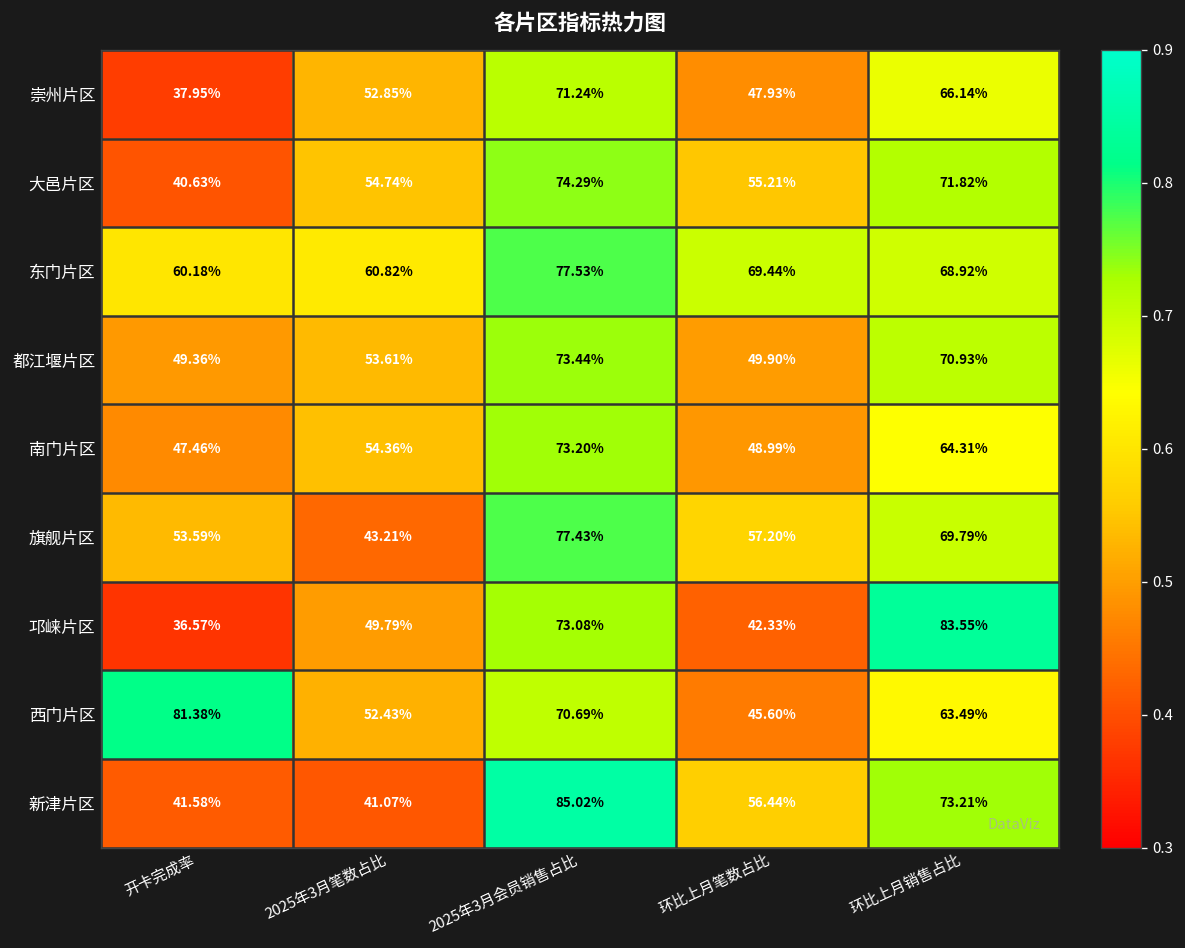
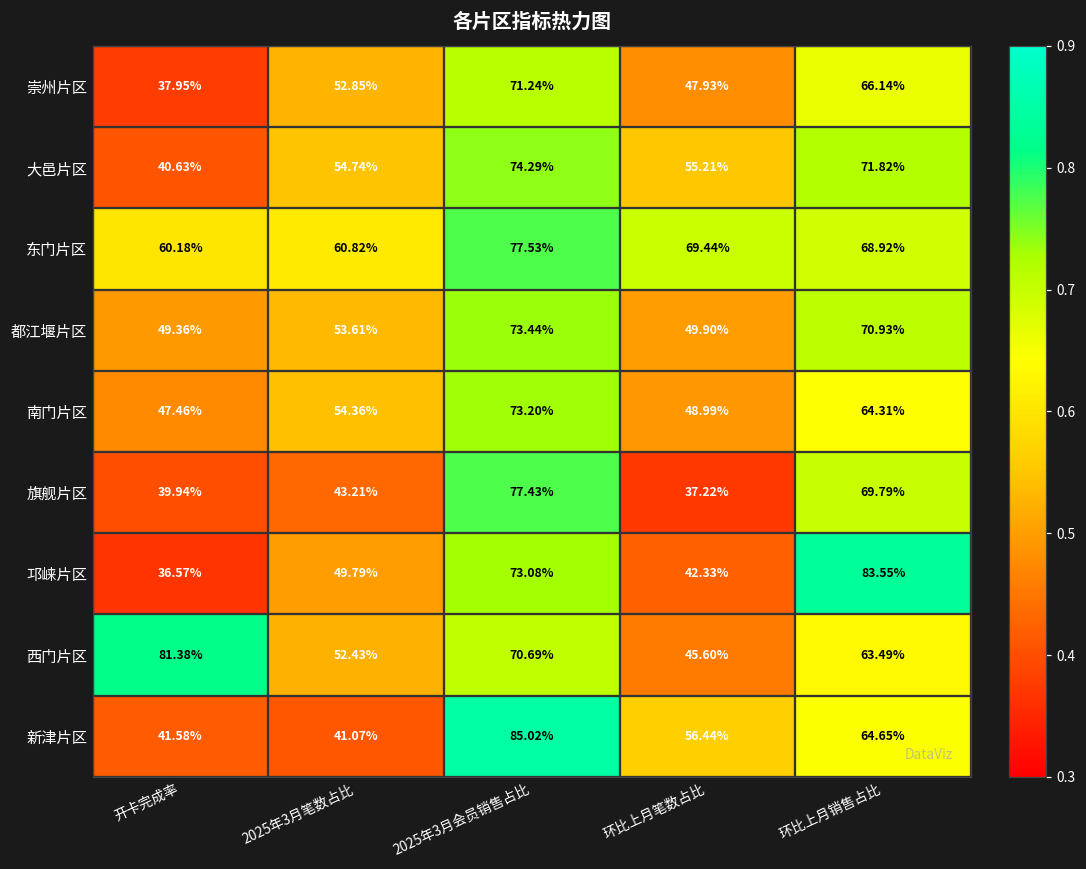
旗舰片区, 开卡完成率: 53.59% -> 39.94%
旗舰片区, 环比上月笔数占比: 57.20% -> 37.22%
新津片区, 环比上月销售占比: 73.21% -> 64.65%
